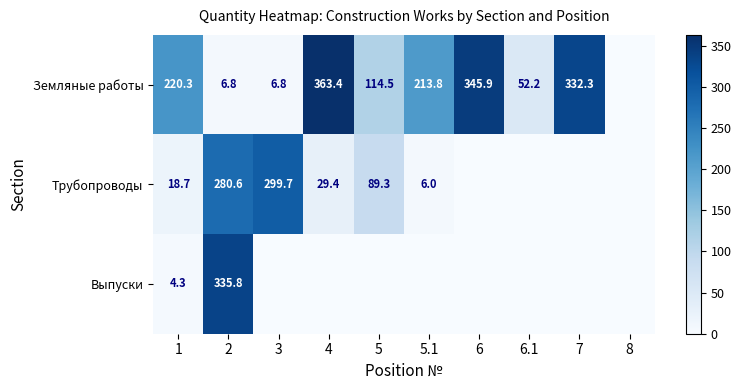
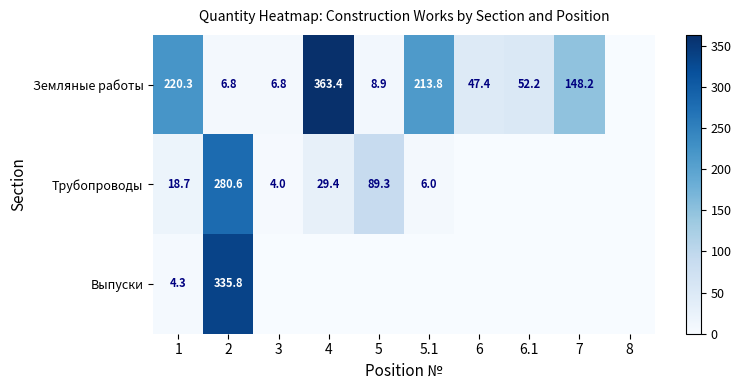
Земляные работы, 5: 114.5 -> 8.9
Земляные работы, 6: 345.9 -> 47.4
Земляные работы, 7: 332.3 -> 148.2
Трубопроводы, 3: 299.7 -> 4.0
